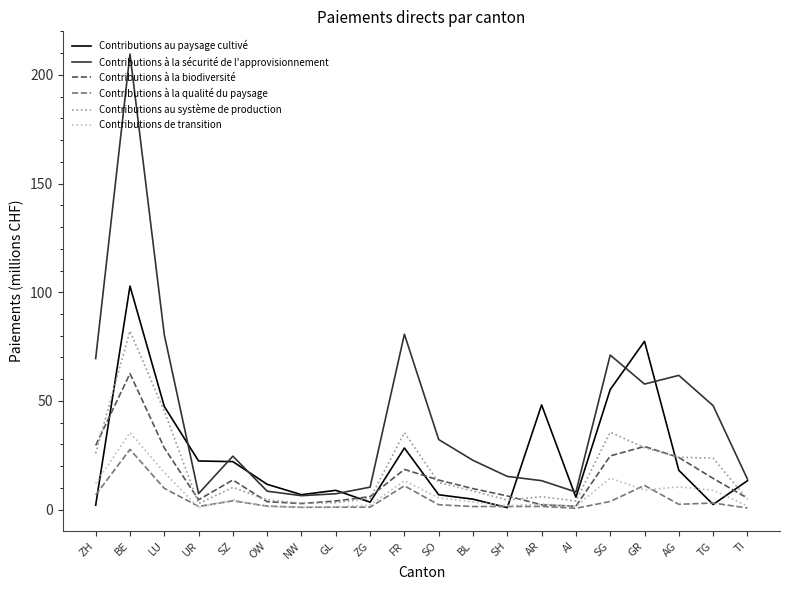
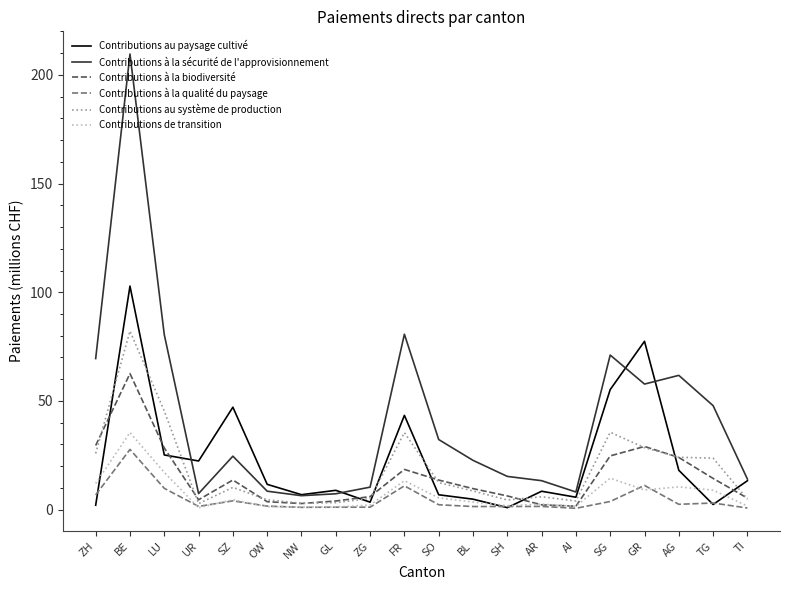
Contributions au paysage cultivé, LU: 47 -> 25
Contributions au paysage cultivé, SZ: 22 -> 47
Contributions au paysage cultivé, FR: 28 -> 43
Contributions au paysage cultivé, AR: 48 -> 8
